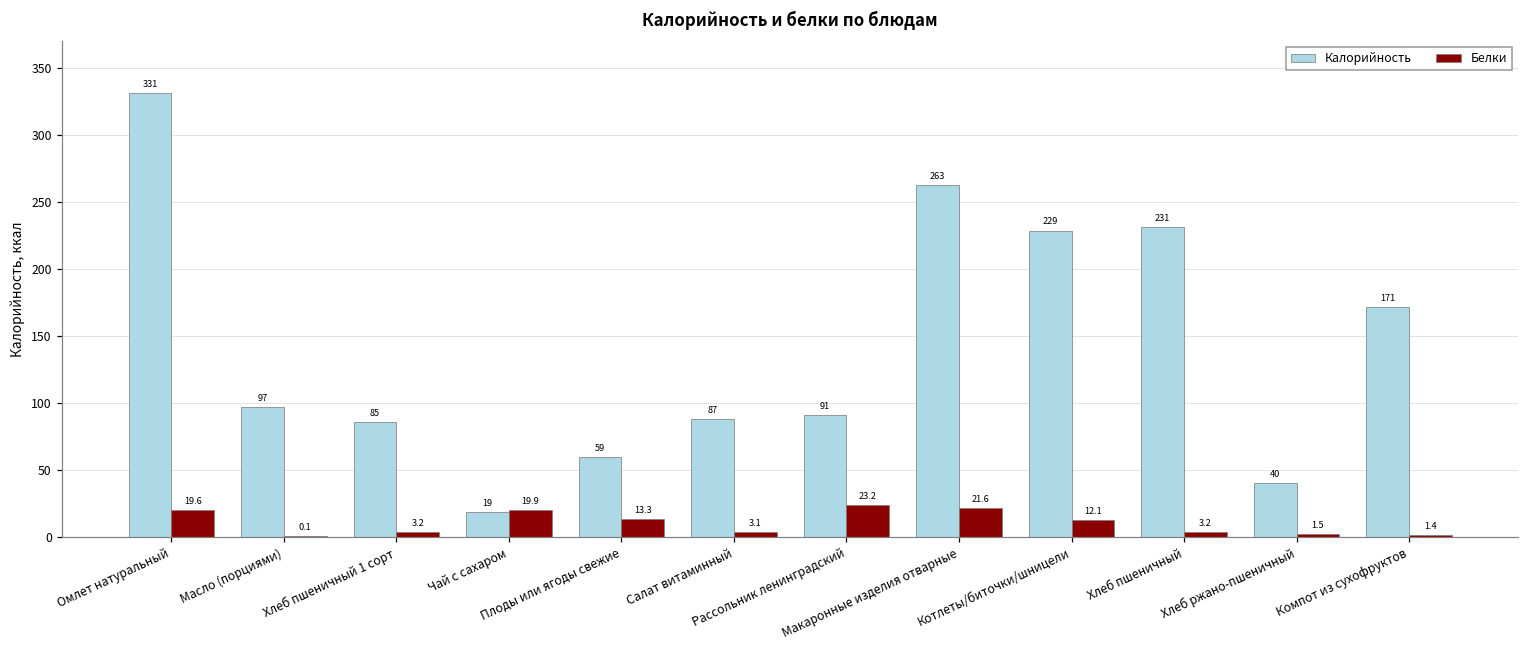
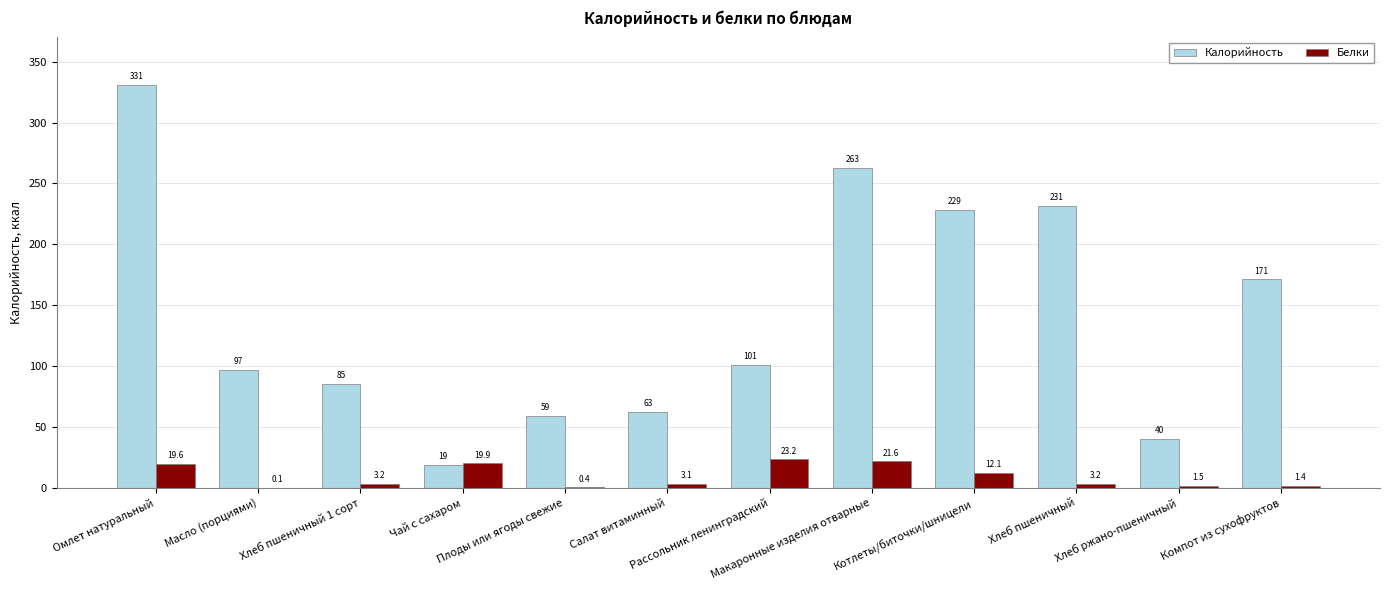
Белки, Плоды или ягоды свежие: 13.3 -> 0.4
Калорийность, Салат витаминный: 87 -> 63
Калорийность, Рассольник ленинградский: 91 -> 101
